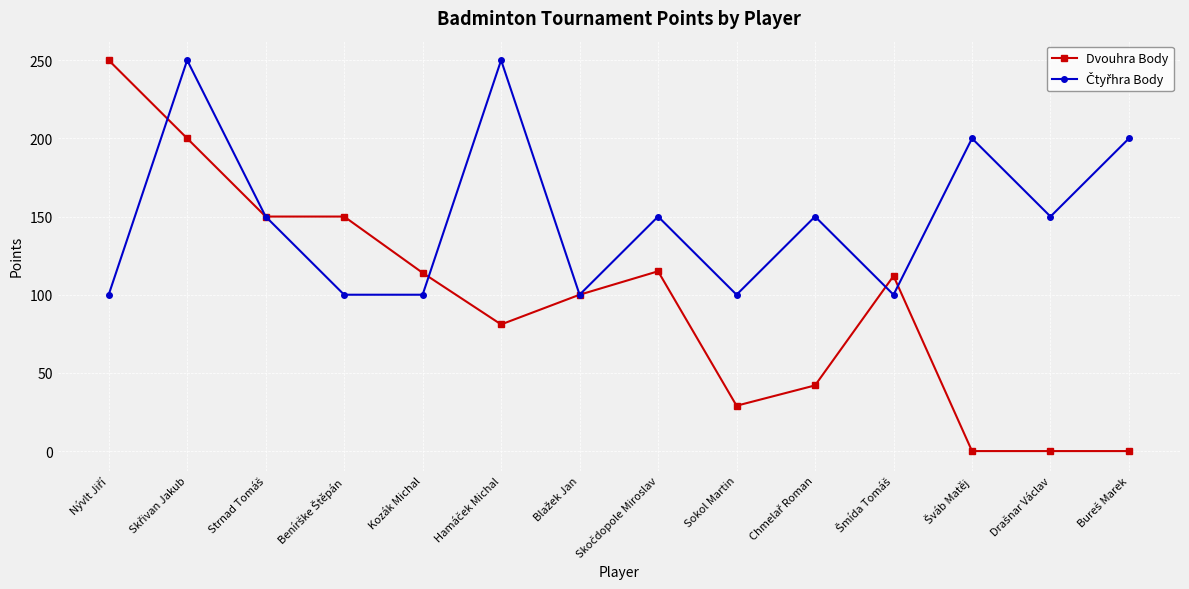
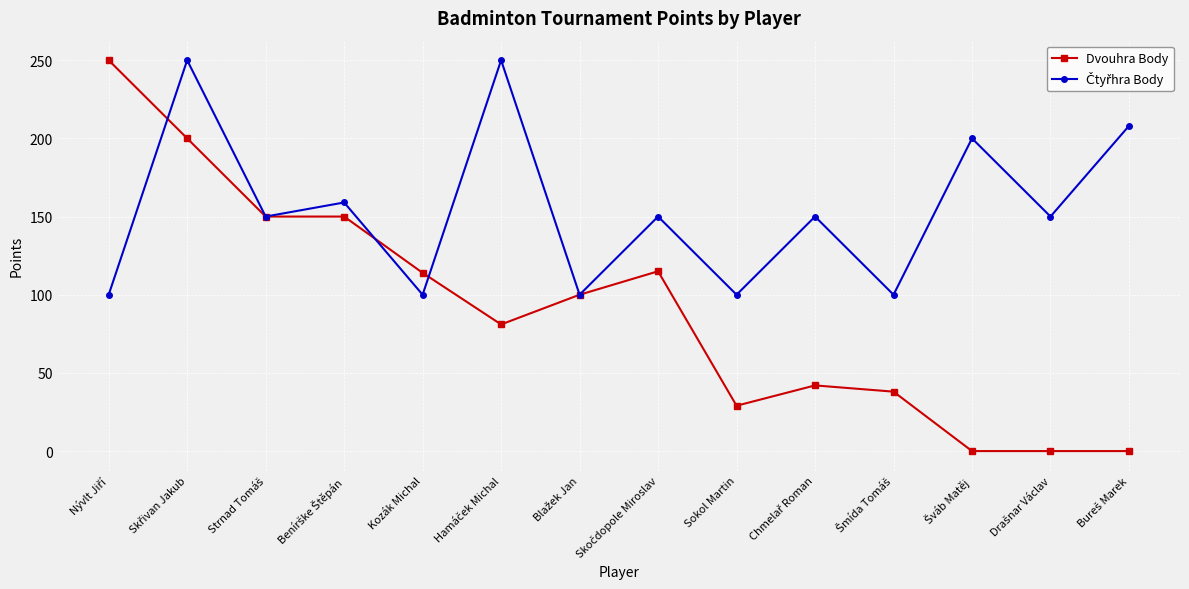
Čtyřhra Body, Benírške Štěpán: 100 -> 159
Dvouhra Body, Šmída Tomáš: 112 -> 38
Čtyřhra Body, Bureš Marek: 200 -> 208
